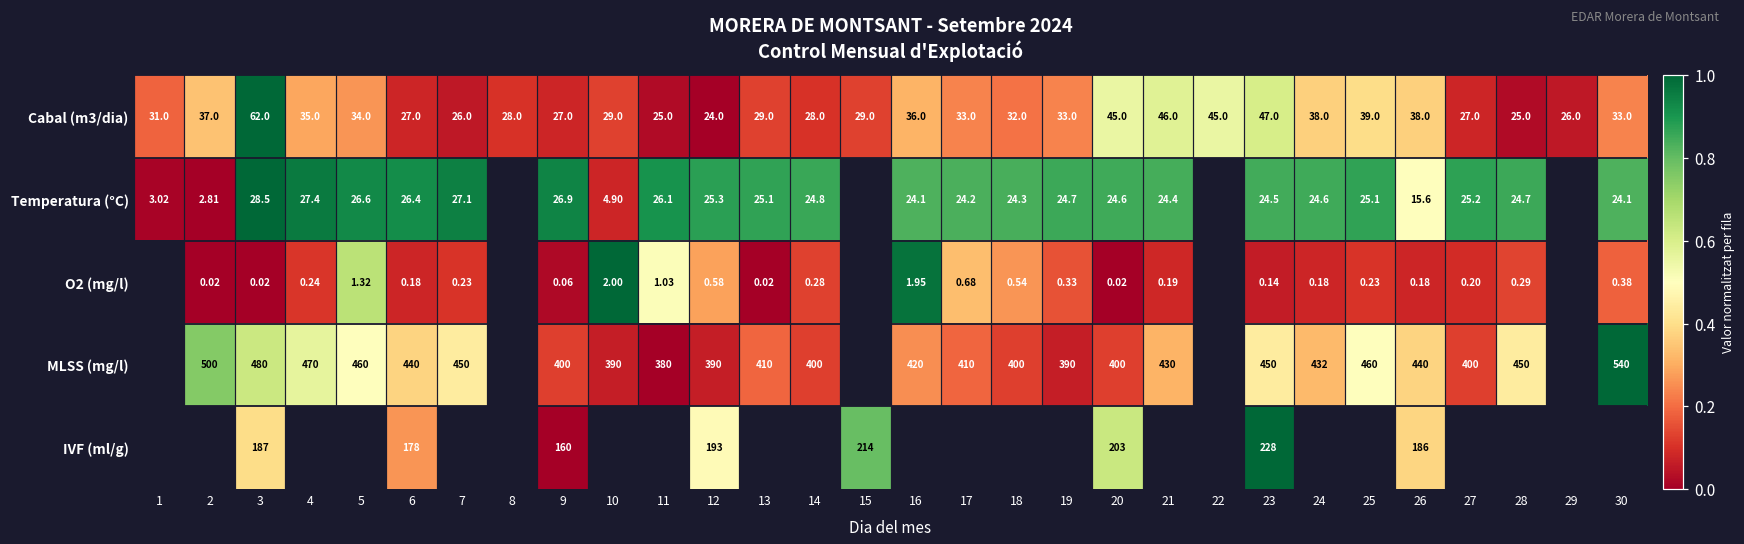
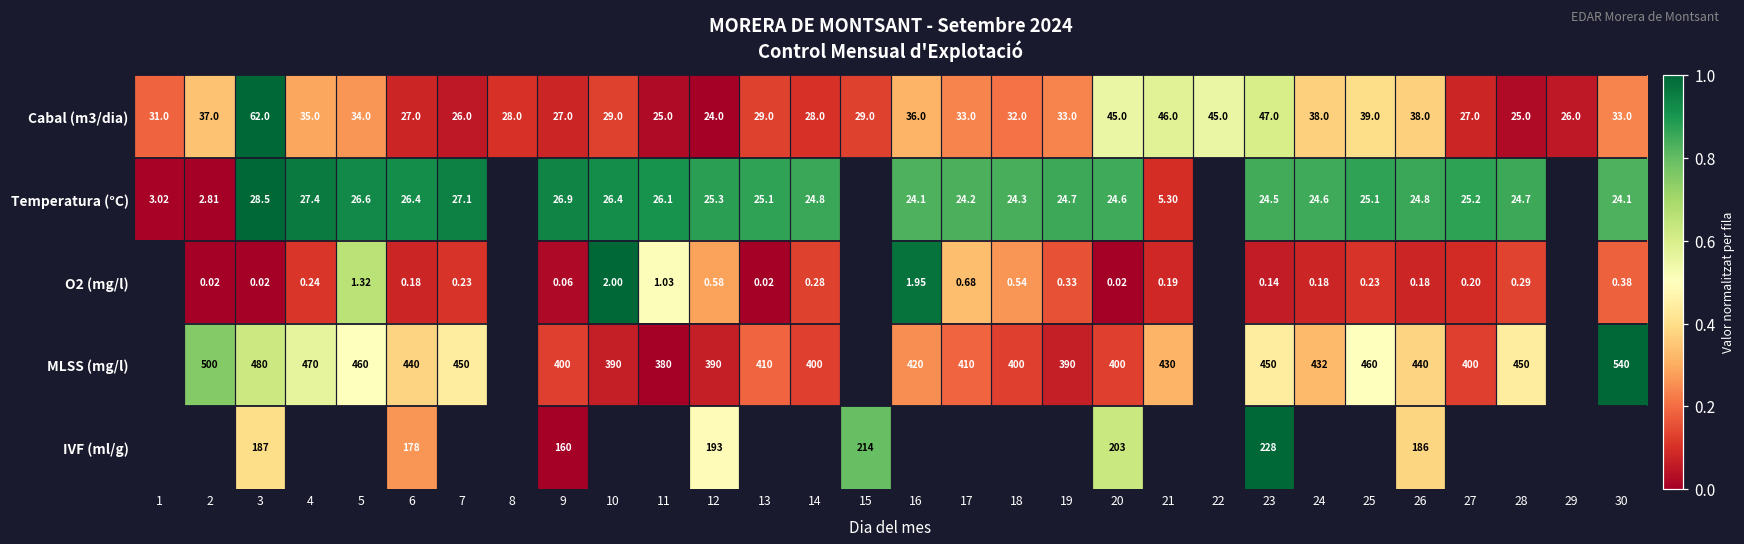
Temperatura (°C), 10: 4.90 -> 26.4
Temperatura (°C), 21: 24.4 -> 5.30
Temperatura (°C), 26: 15.6 -> 24.8
